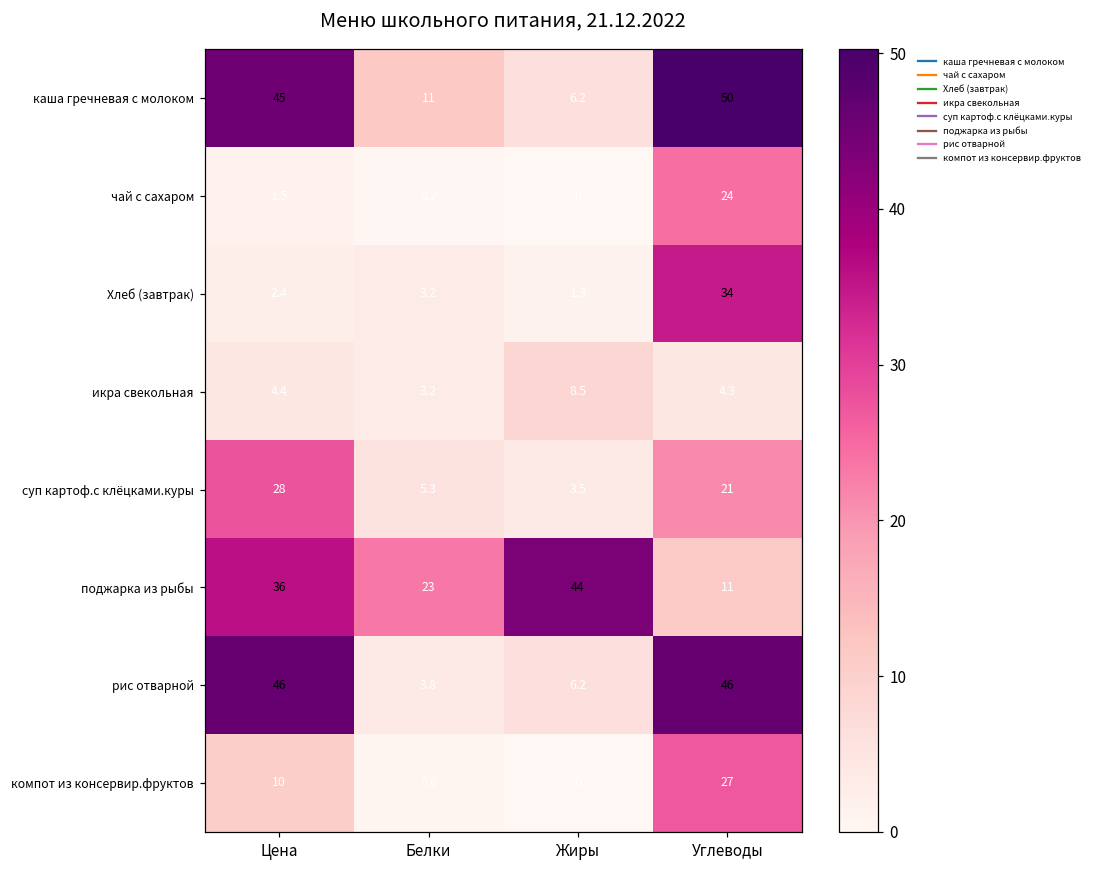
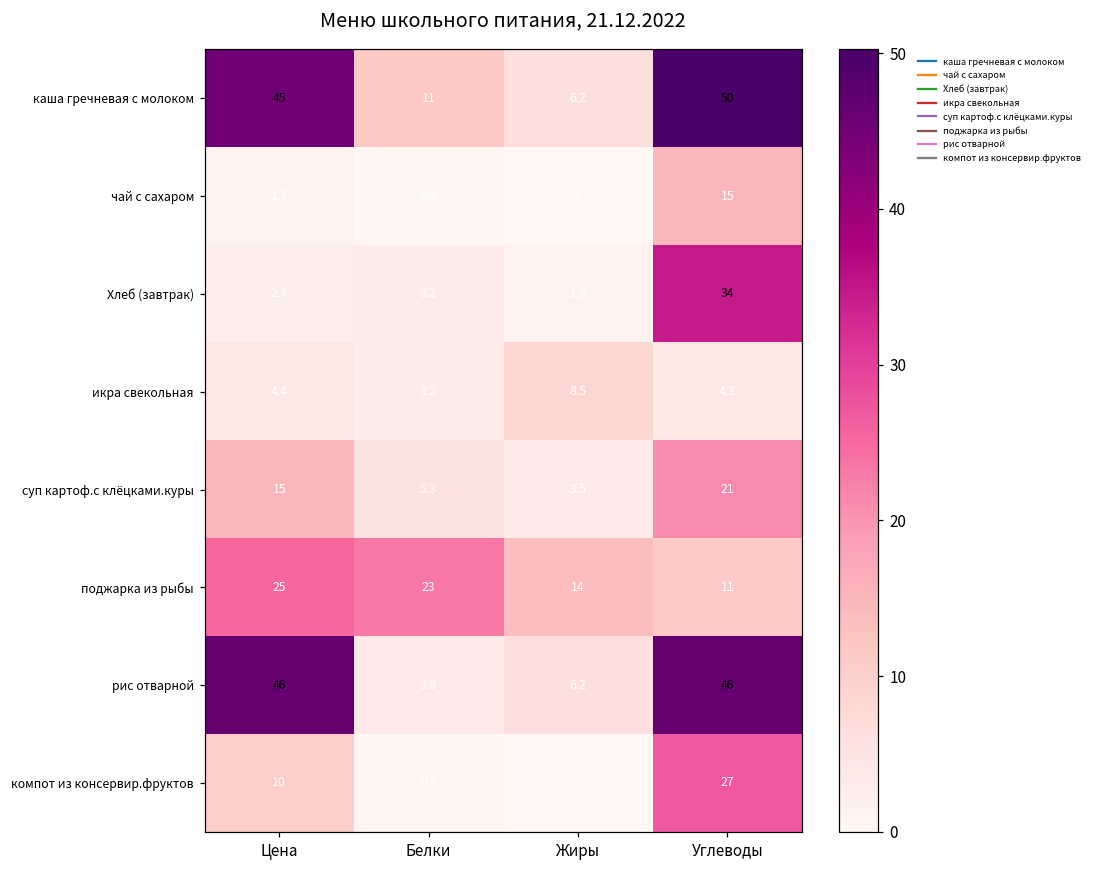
чай с сахаром, Углеводы: 24 -> 15
суп картоф.с клёцками.куры, Цена: 28 -> 15
поджарка из рыбы, Цена: 36 -> 25
поджарка из рыбы, Жиры: 44 -> 14
